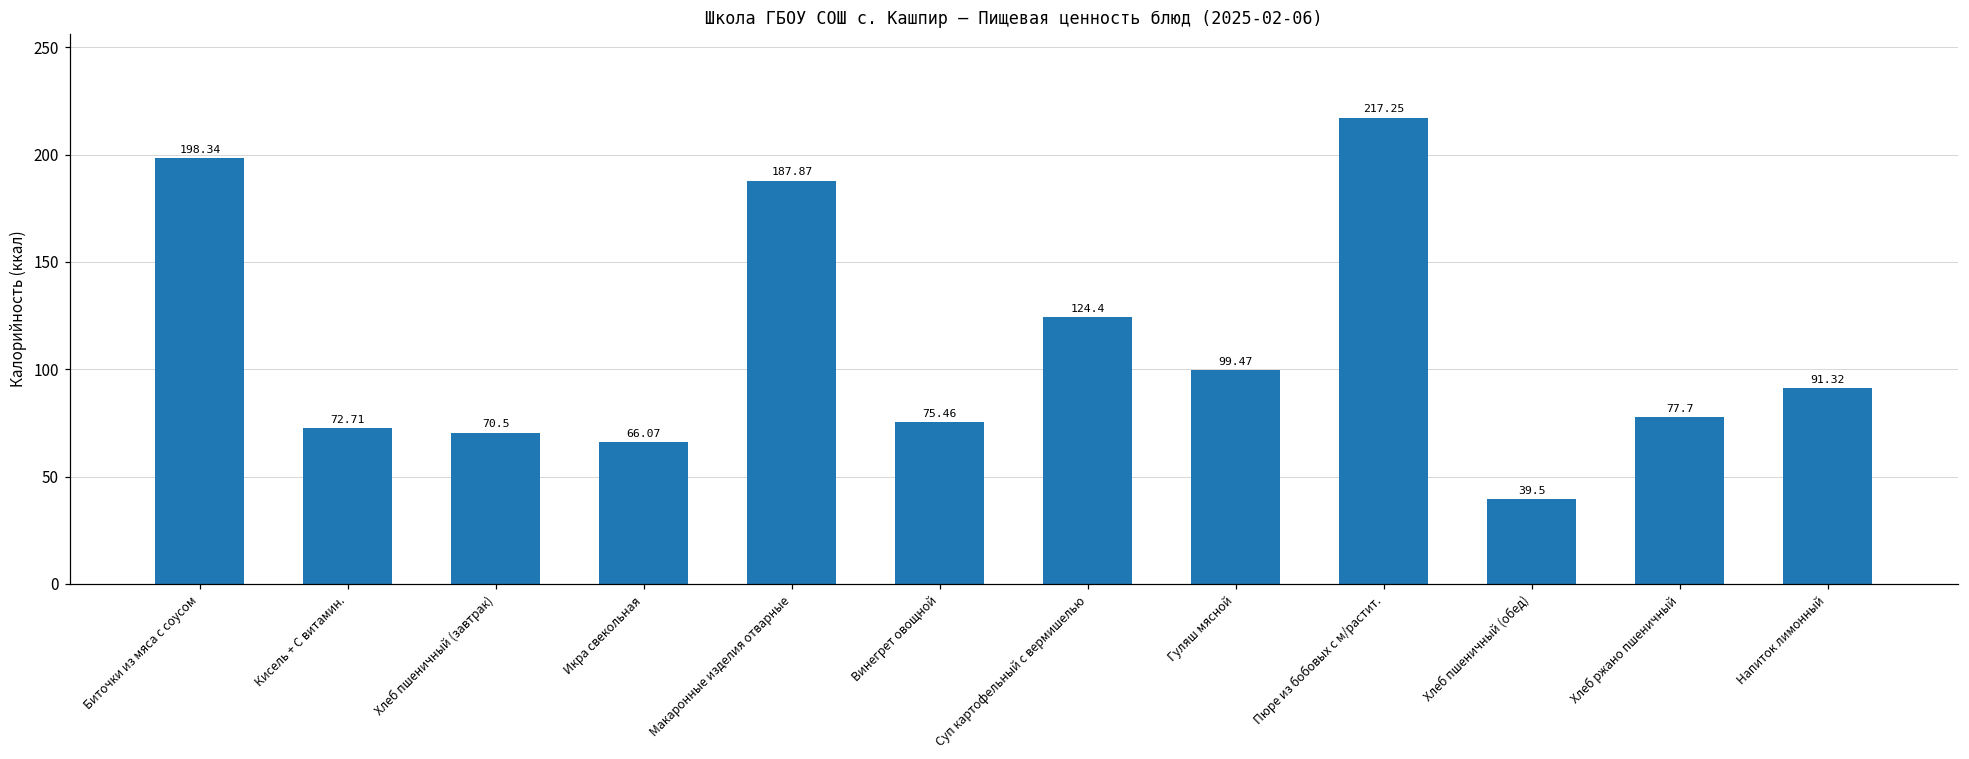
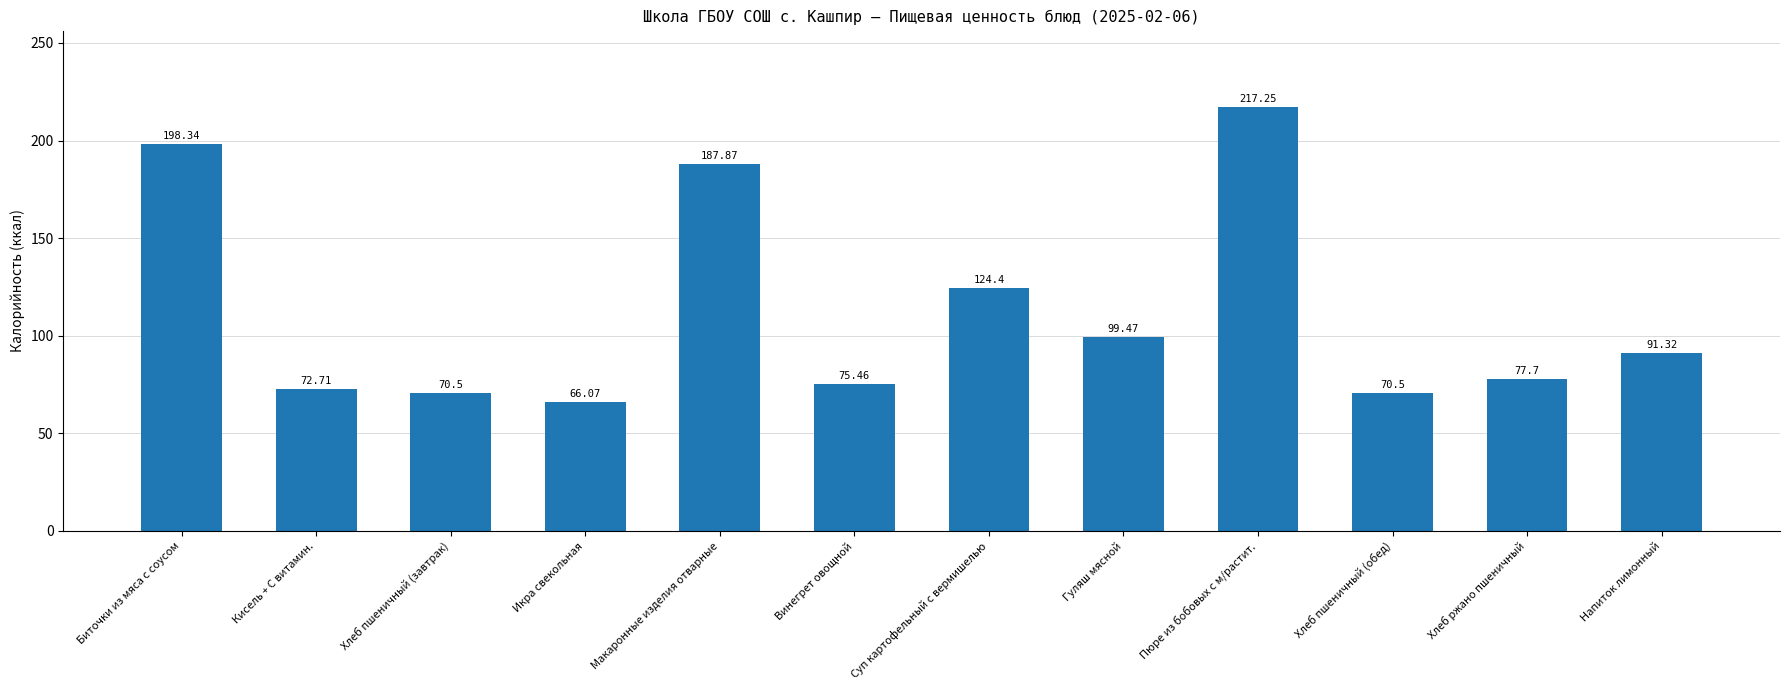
Хлеб пшеничный (обед): 39.5 -> 70.5
